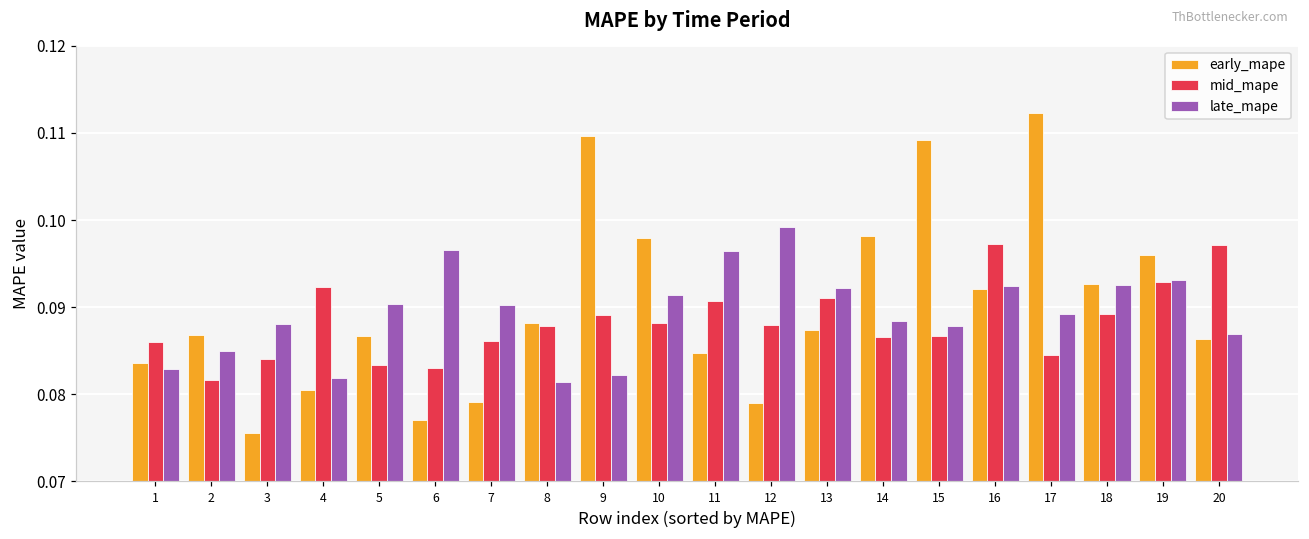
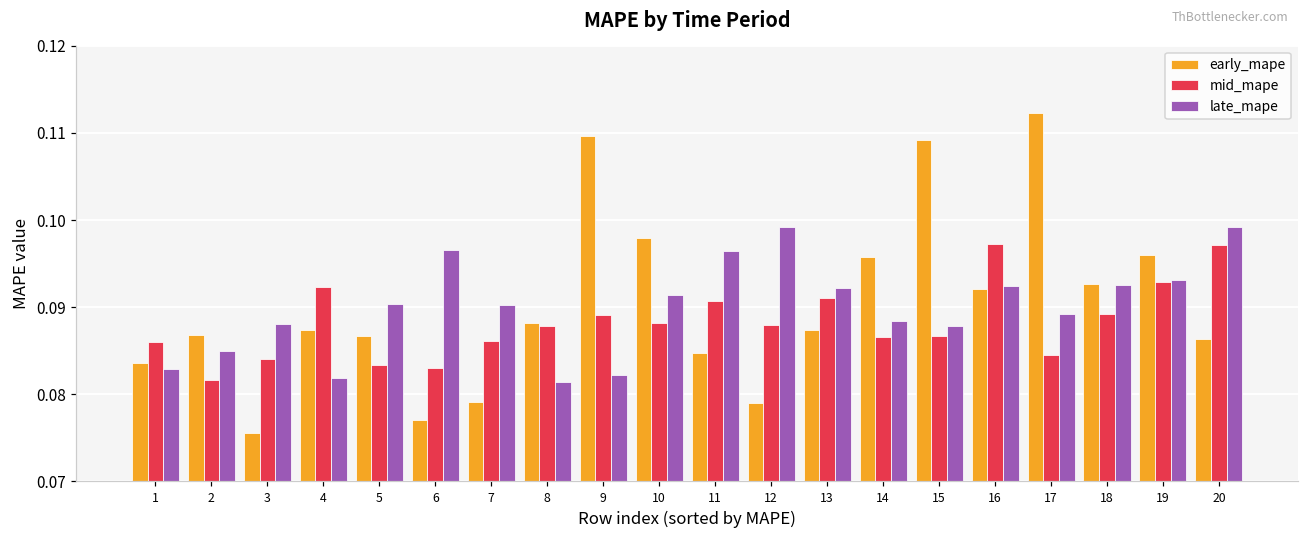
early_mape, 4: 0.080 -> 0.087
early_mape, 14: 0.098 -> 0.096
late_mape, 20: 0.087 -> 0.099
